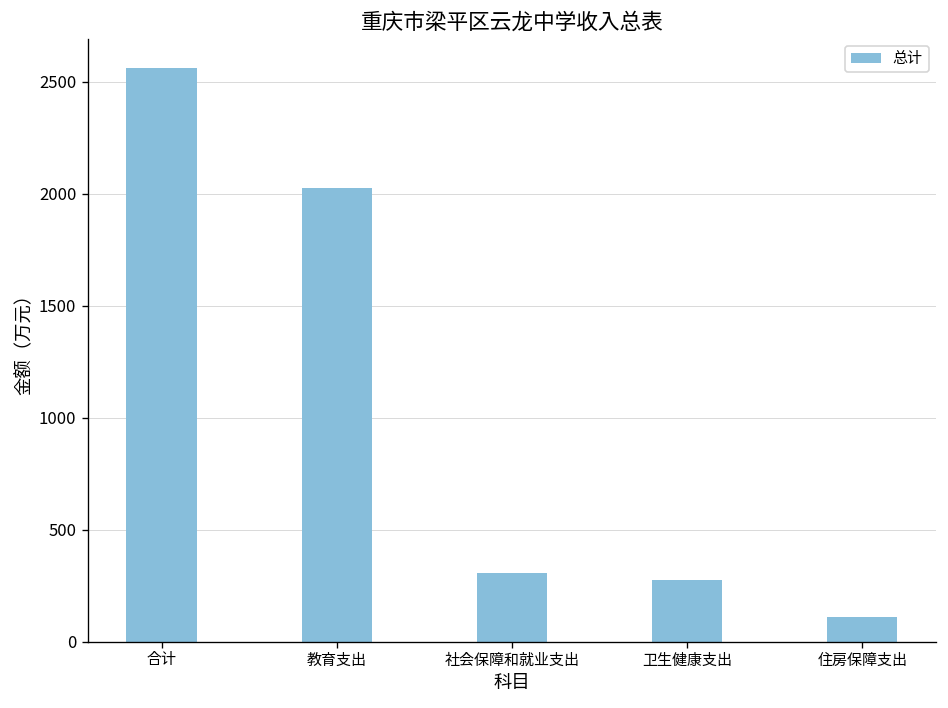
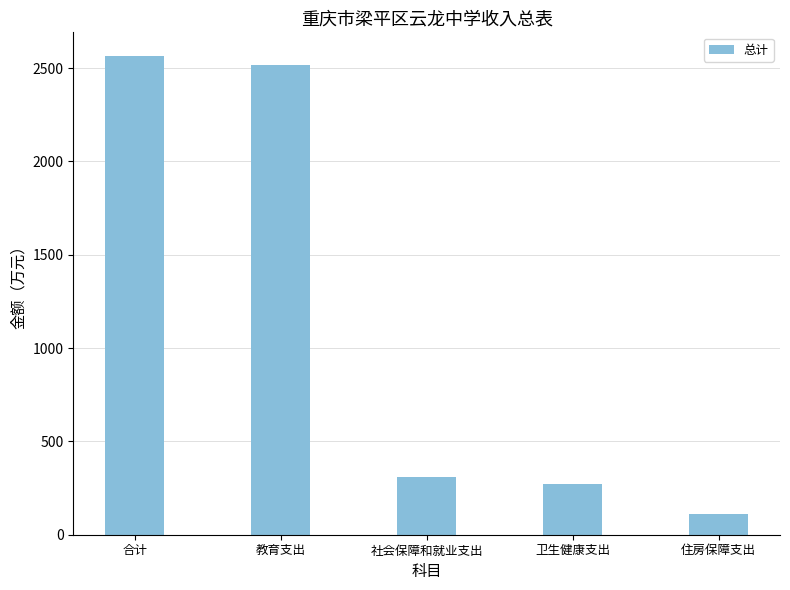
教育支出: 2030 -> 2520
